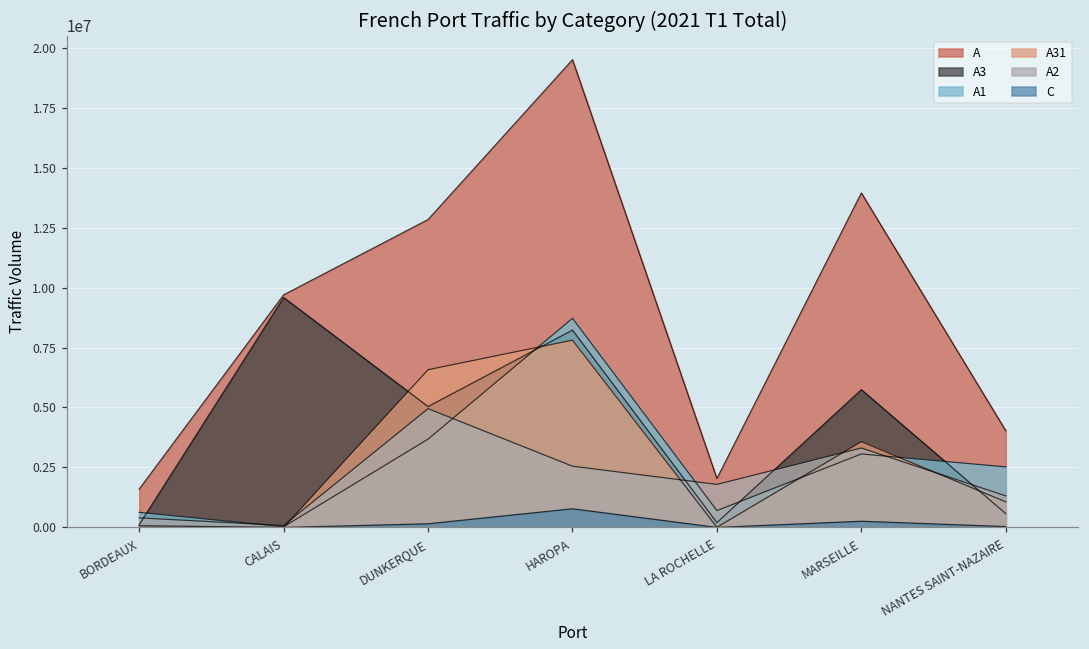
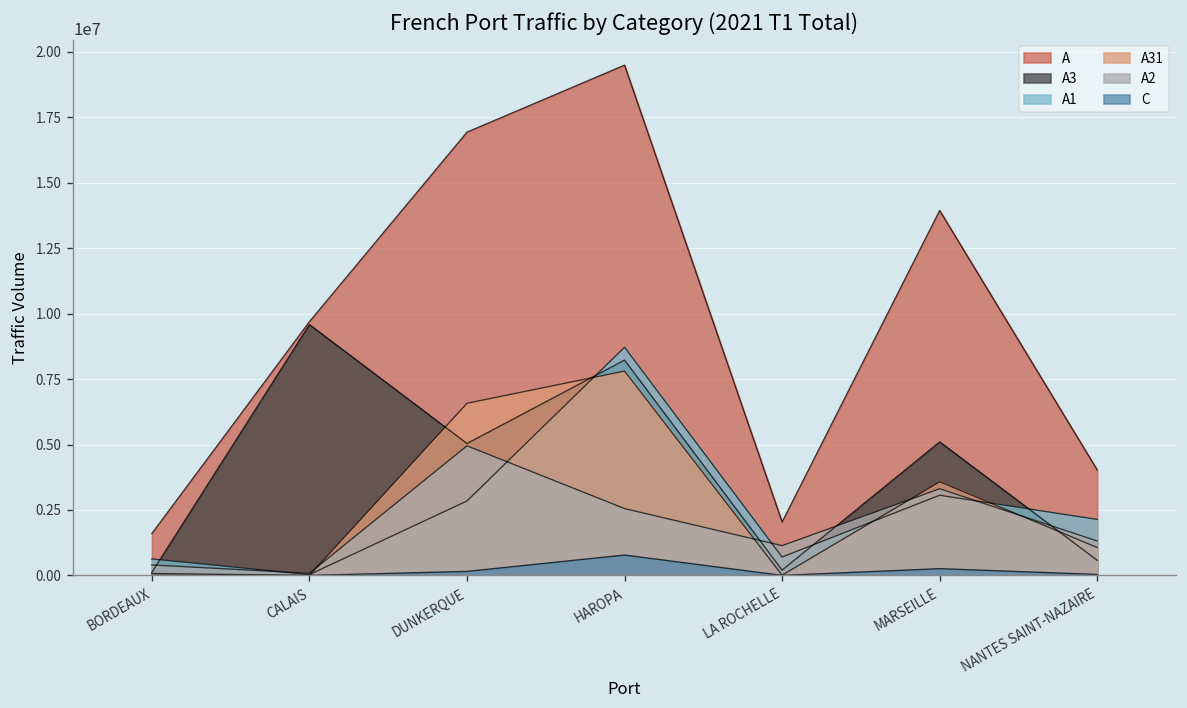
A, DUNKERQUE: 12800000 -> 16900000
A1, DUNKERQUE: 3700000 -> 2800000
A2, LA ROCHELLE: 1800000 -> 1100000
A3, MARSEILLE: 5700000 -> 5100000
A1, NANTES SAINT-NAZAIRE: 2500000 -> 2100000
